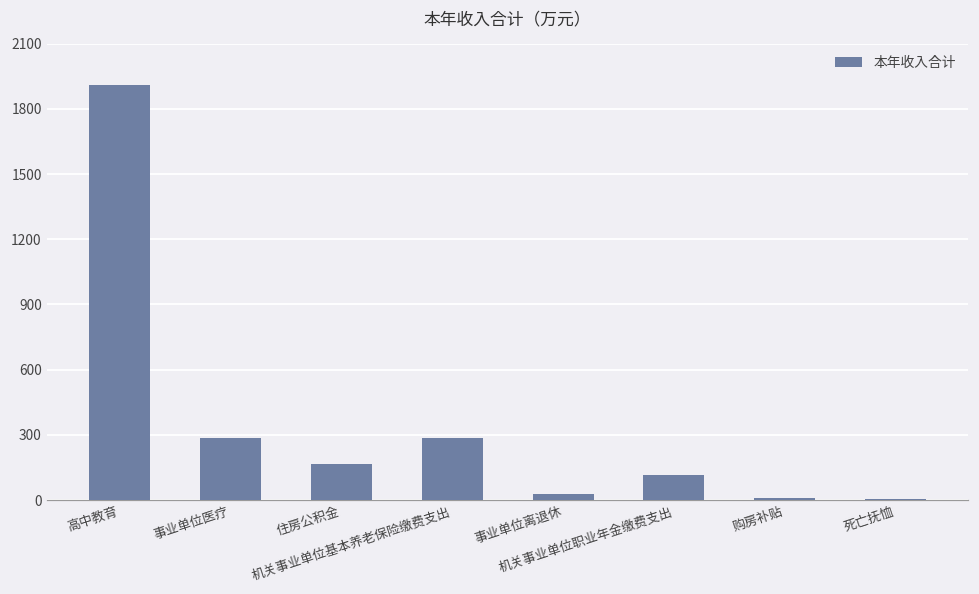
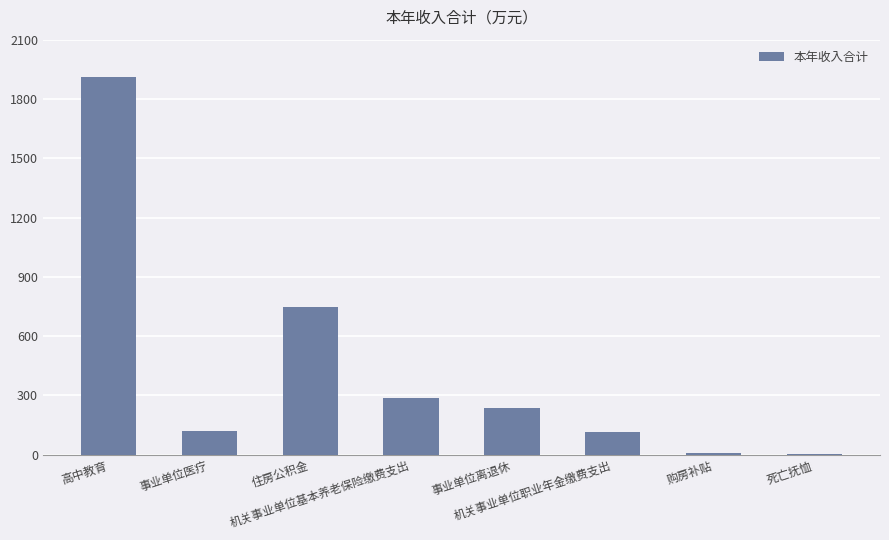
事业单位医疗: 280 -> 120
住房公积金: 170 -> 750
事业单位离退休: 30 -> 230
